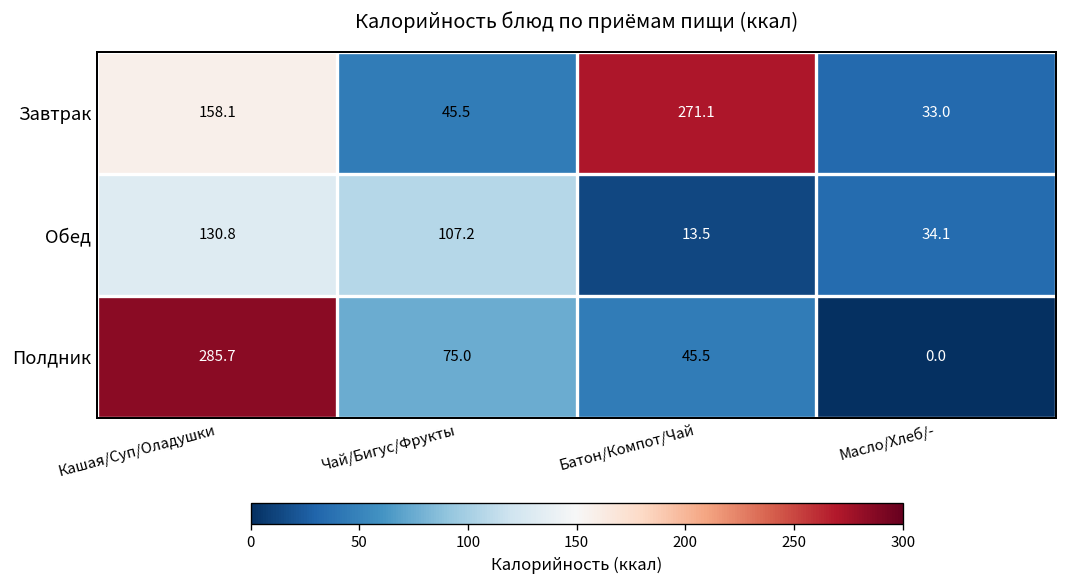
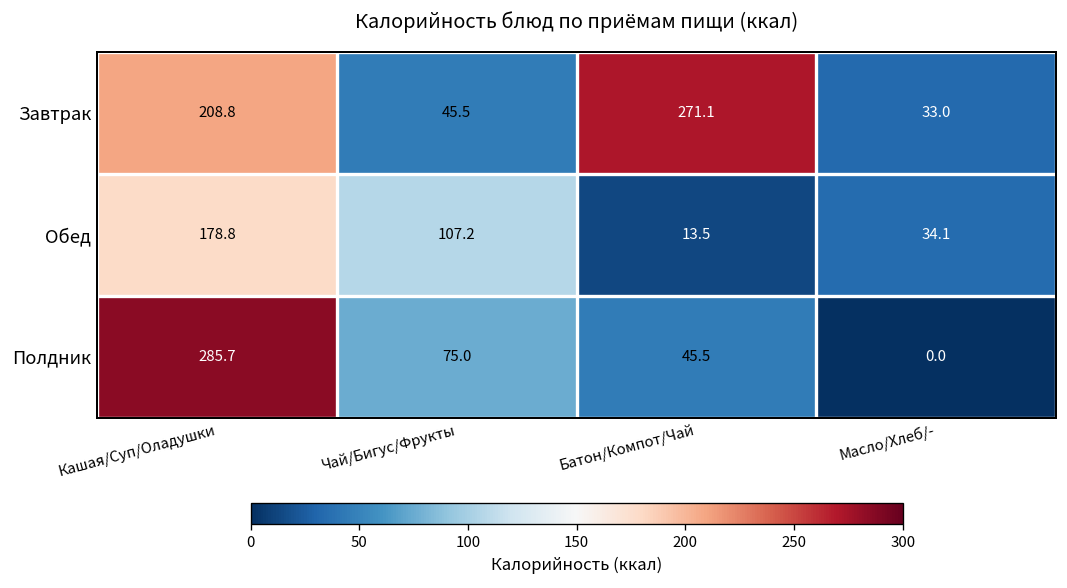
Завтрак, Кашая/Суп/Оладушки: 158.1 -> 208.8
Обед, Кашая/Суп/Оладушки: 130.8 -> 178.8
